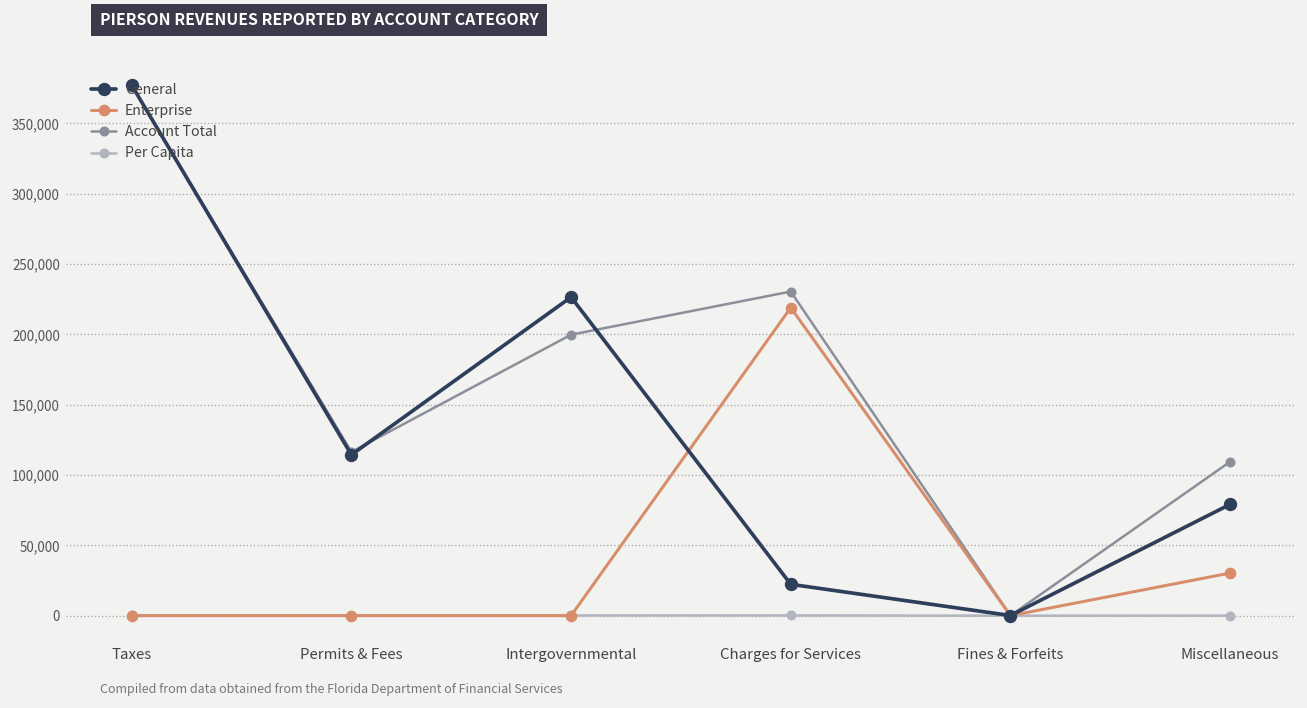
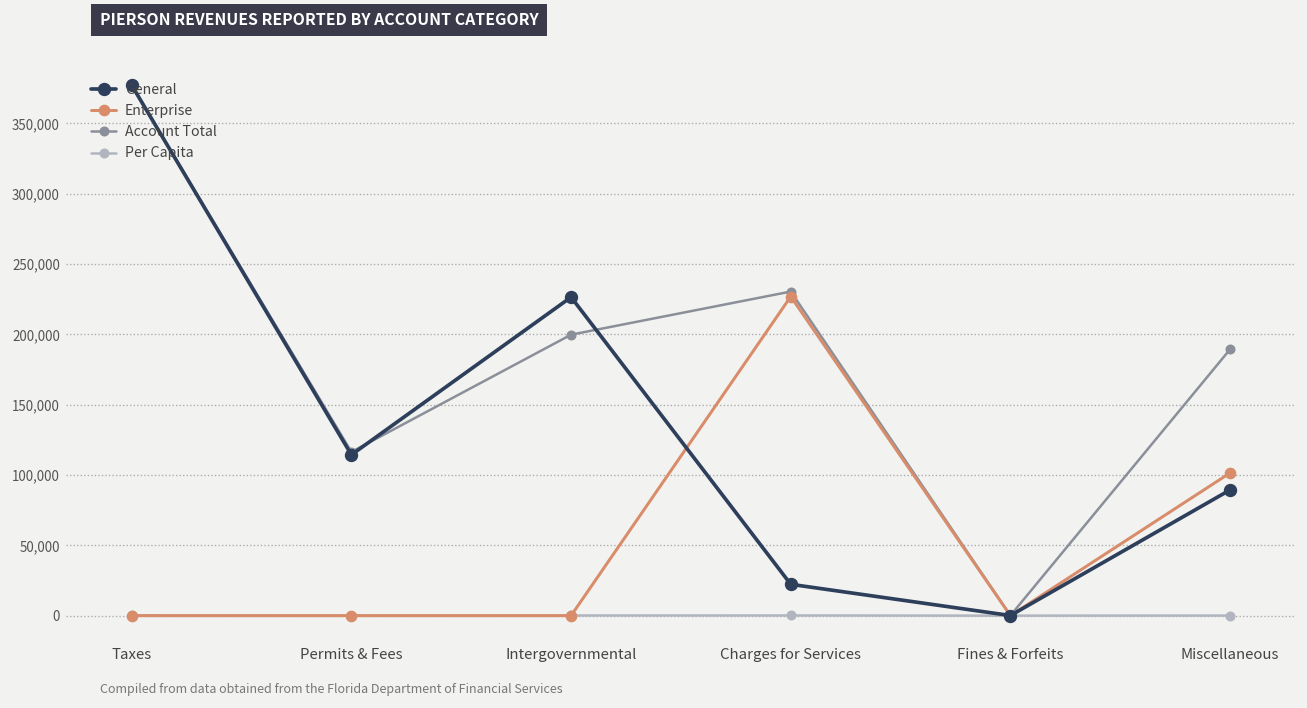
Enterprise, Charges for Services: 219,000 -> 227,000
General, Miscellaneous: 79,000 -> 89,000
Enterprise, Miscellaneous: 30,000 -> 101,000
Account Total, Miscellaneous: 109,000 -> 189,000
